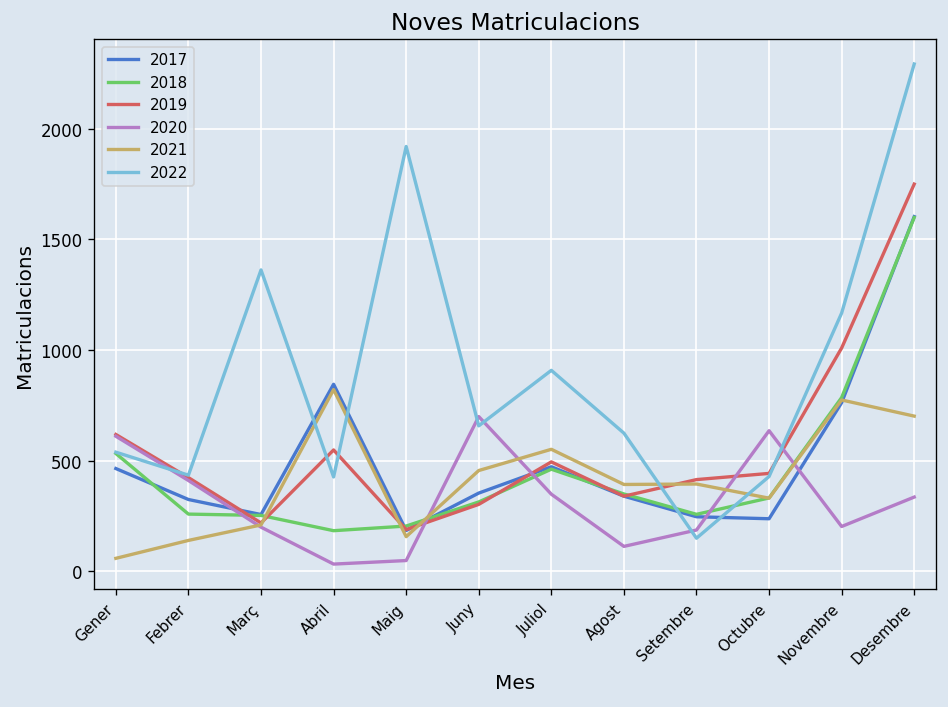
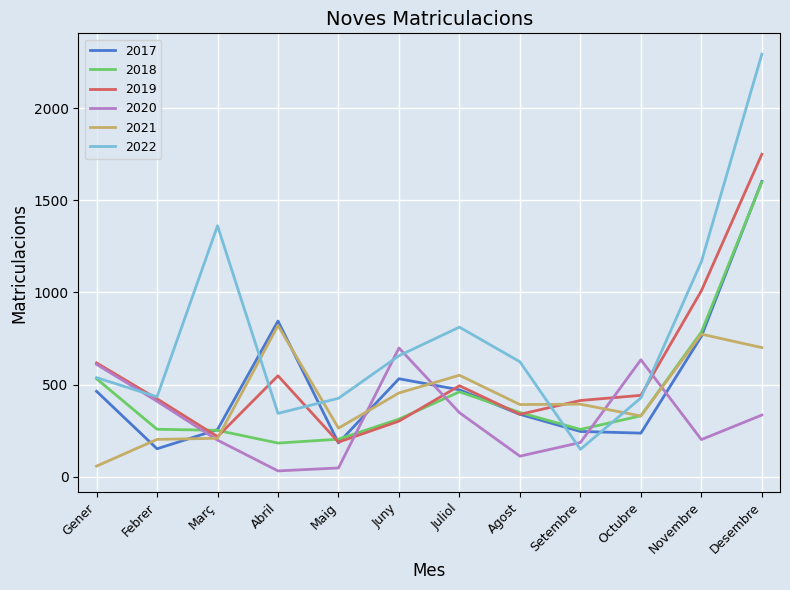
2017, Febrer: 320 -> 150
2021, Febrer: 140 -> 200
2022, Abril: 430 -> 340
2021, Maig: 160 -> 260
2022, Maig: 1920 -> 430
2017, Juny: 350 -> 530
2022, Juliol: 910 -> 810
